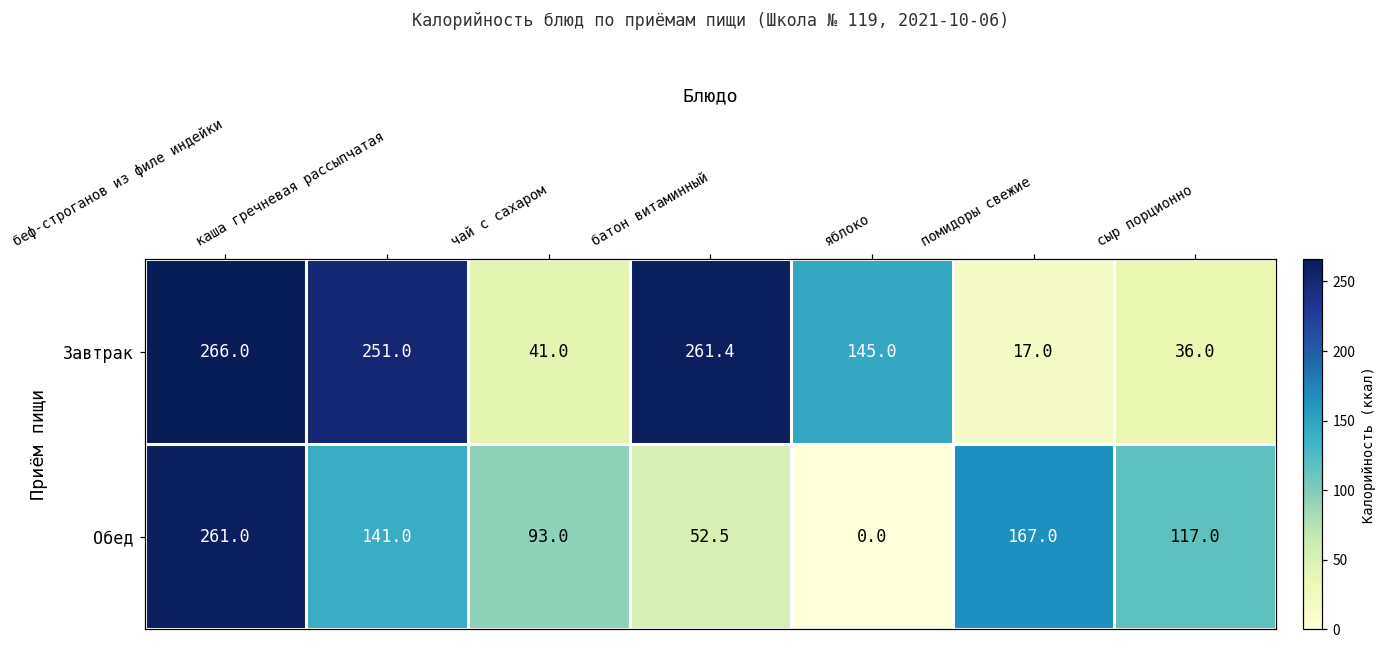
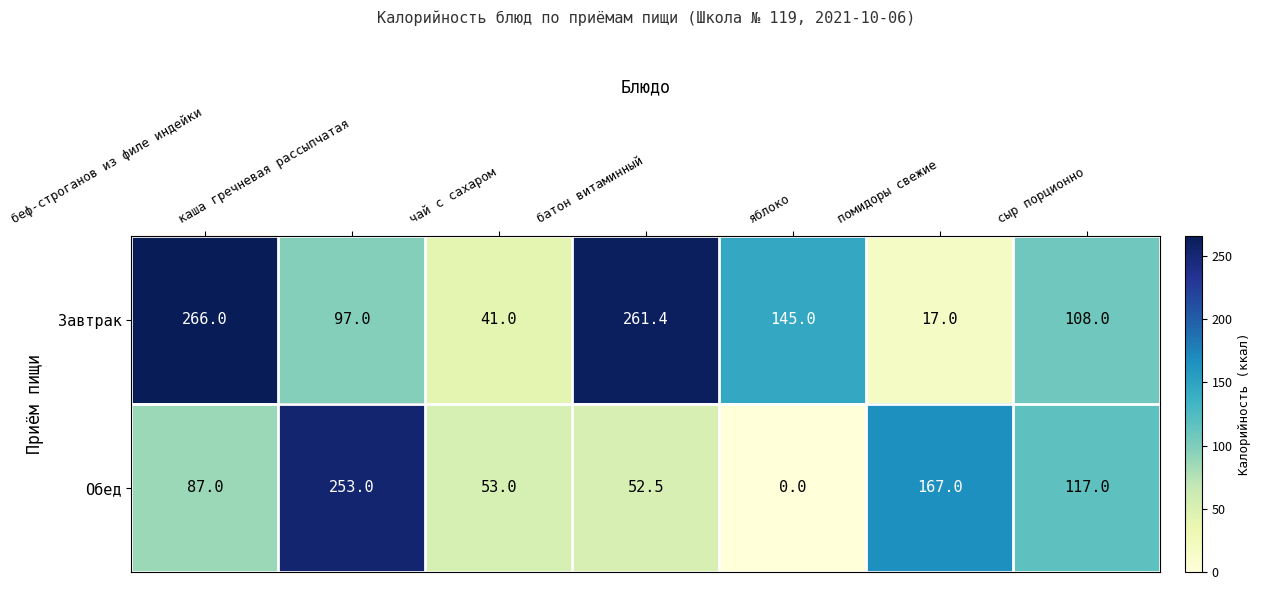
Завтрак, каша гречневая рассыпчатая: 251.0 -> 97.0
Завтрак, сыр порционно: 36.0 -> 108.0
Обед, беф-строганов из филе индейки: 261.0 -> 87.0
Обед, каша гречневая рассыпчатая: 141.0 -> 253.0
Обед, чай с сахаром: 93.0 -> 53.0
